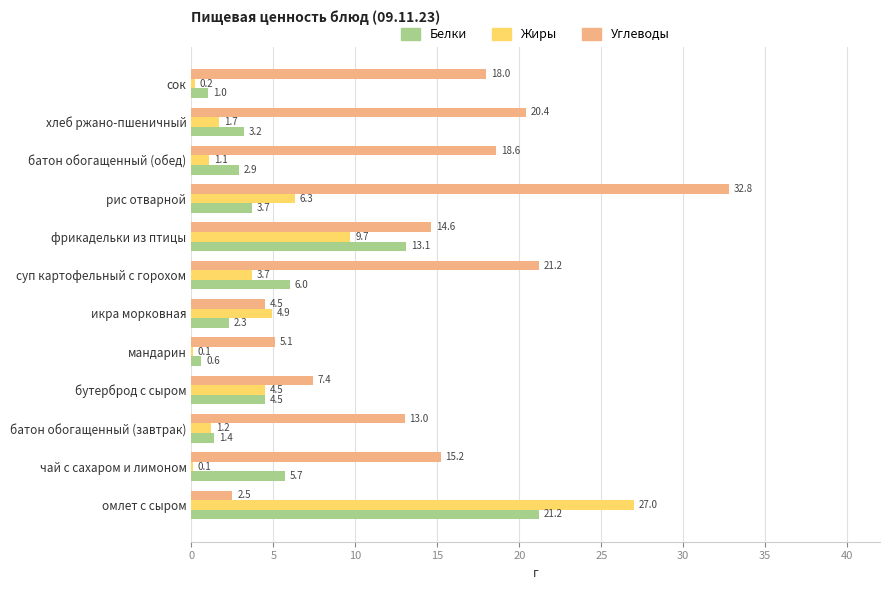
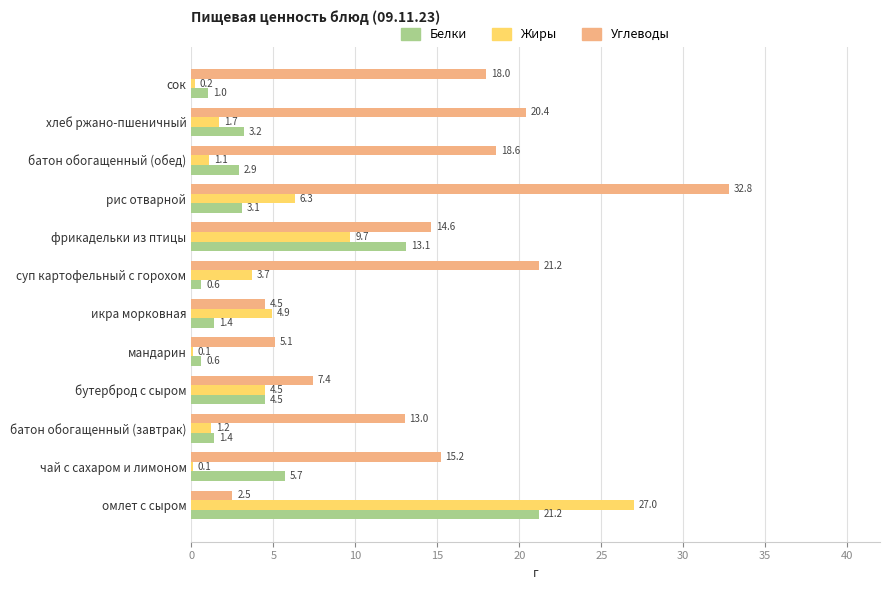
Белки, рис отварной: 3.7 -> 3.1
Белки, суп картофельный с горохом: 6.0 -> 0.6
Белки, икра морковная: 2.3 -> 1.4
